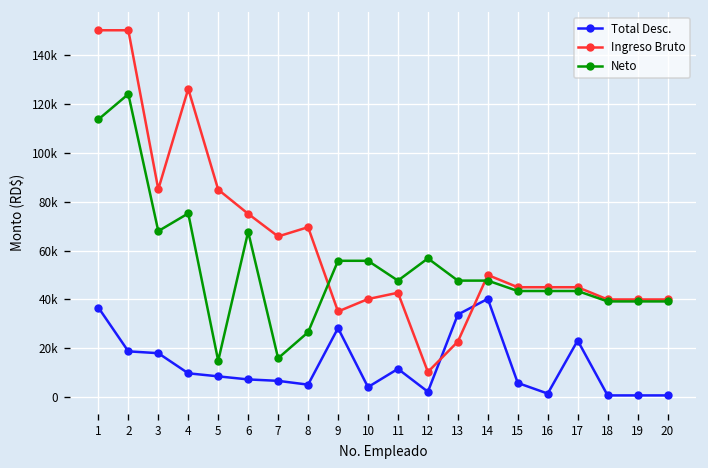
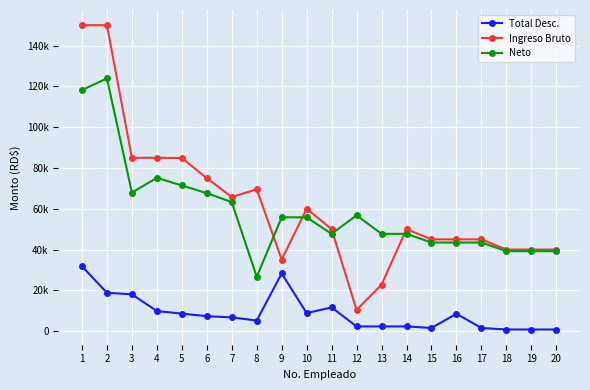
Total Desc., 1: 37000 -> 32000
Neto, 1: 114000 -> 118000
Ingreso Bruto, 4: 126000 -> 85000
Neto, 5: 15000 -> 71000
Neto, 7: 16000 -> 63000
Total Desc., 10: 4000 -> 9000
Ingreso Bruto, 10: 40000 -> 60000
Ingreso Bruto, 11: 43000 -> 50000
Total Desc., 13: 34000 -> 2000
Total Desc., 14: 40000 -> 2000
Total Desc., 15: 6000 -> 2000
Total Desc., 16: 2000 -> 8000
Total Desc., 17: 23000 -> 2000
